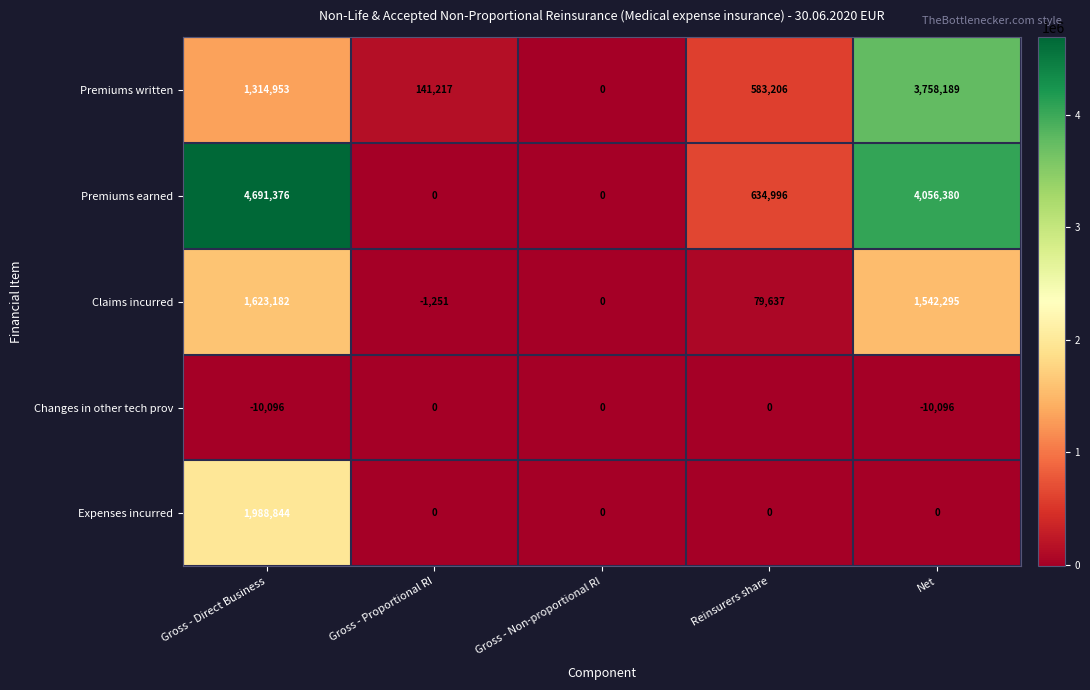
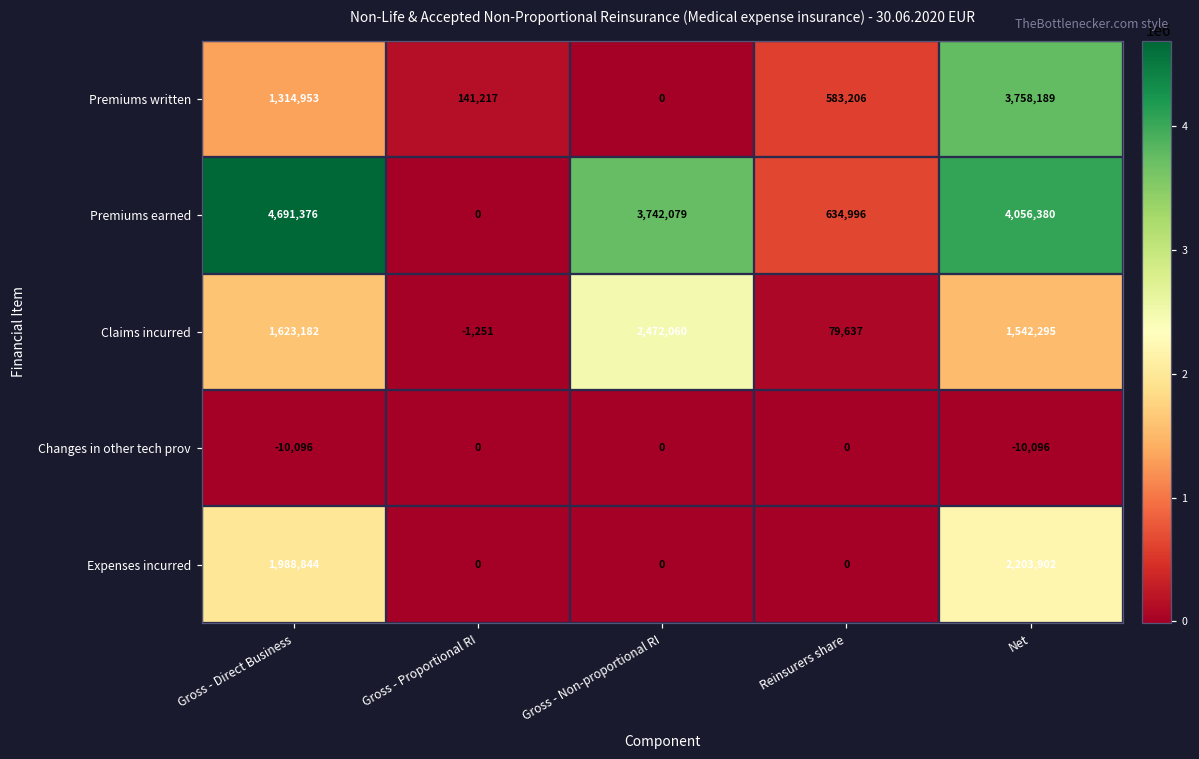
Premiums earned, Gross - Non-proportional RI: 0 -> 3,742,079
Claims incurred, Gross - Non-proportional RI: 0 -> 2,472,060
Expenses incurred, Net: 0 -> 2,203,902
